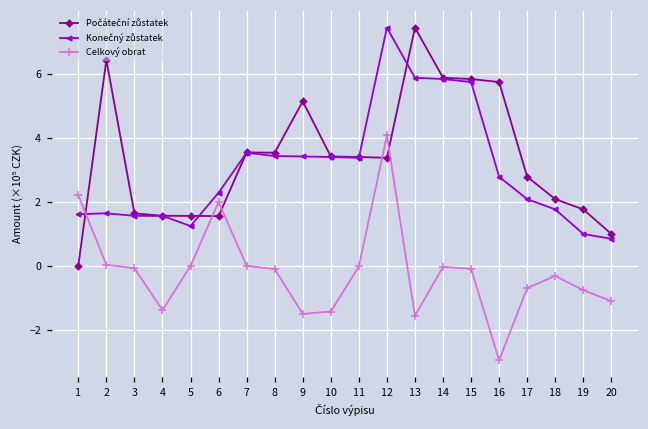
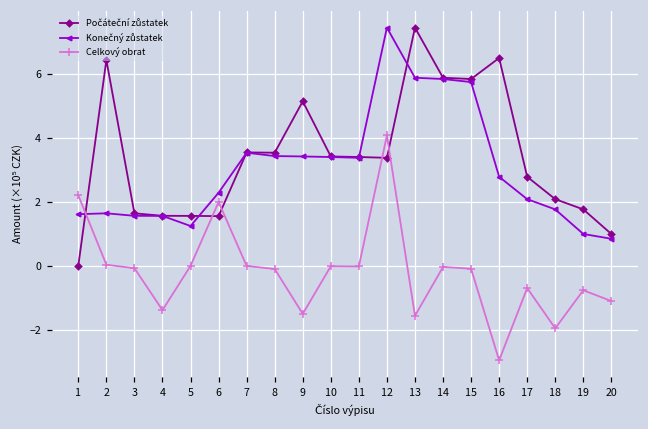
Celkový obrat, 10: -1.4 -> 0.0
Počáteční zůstatek, 16: 5.7 -> 6.5
Celkový obrat, 18: -0.3 -> -2.0
